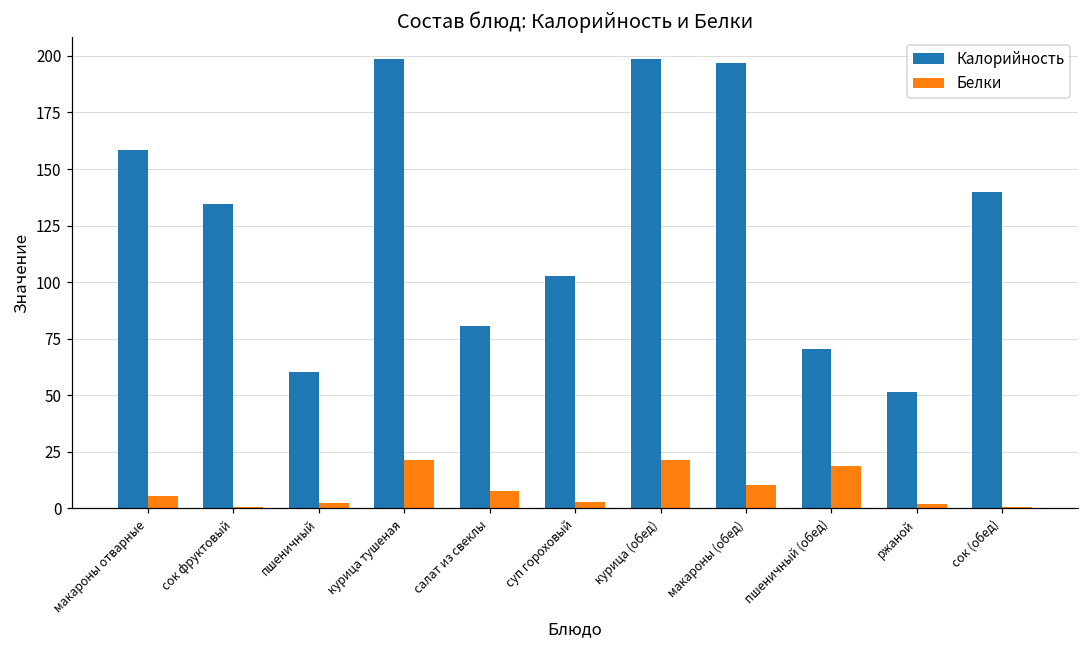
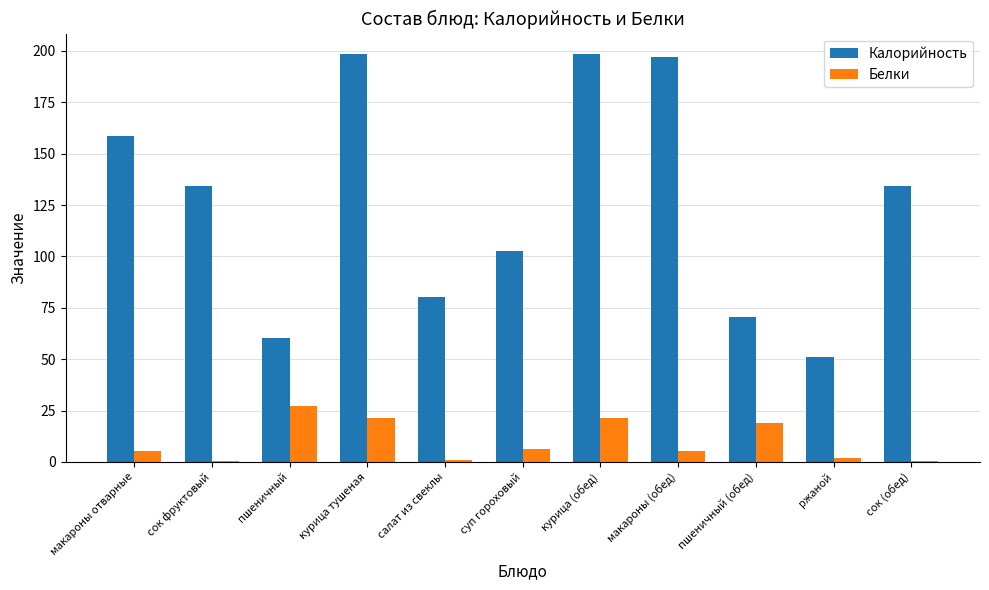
Белки, пшеничный: 2 -> 27
Белки, салат из свеклы: 7 -> 1
Белки, суп гороховый: 3 -> 7
Белки, макароны (обед): 10 -> 5
Калорийность, сок (обед): 140 -> 134
